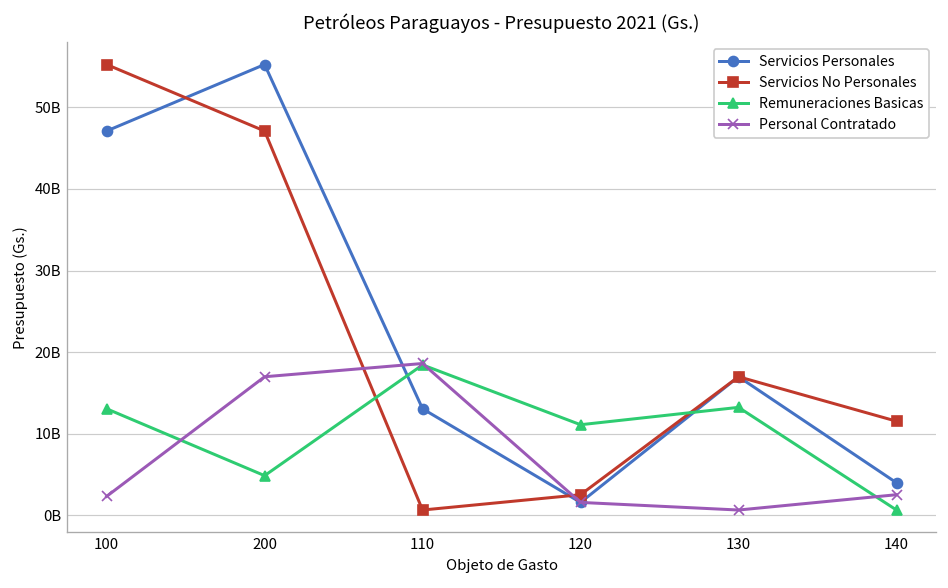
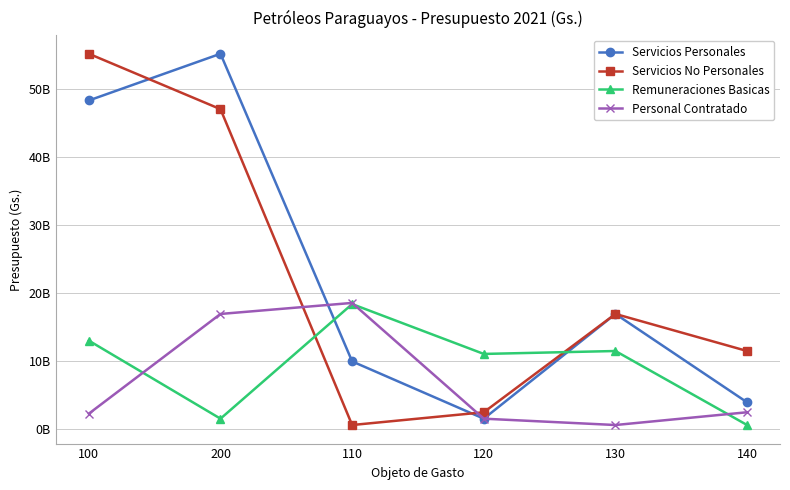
Servicios Personales, 100: 47000000000 -> 48000000000
Remuneraciones Basicas, 200: 5000000000 -> 2000000000
Servicios Personales, 110: 13000000000 -> 10000000000
Remuneraciones Basicas, 130: 13000000000 -> 12000000000
